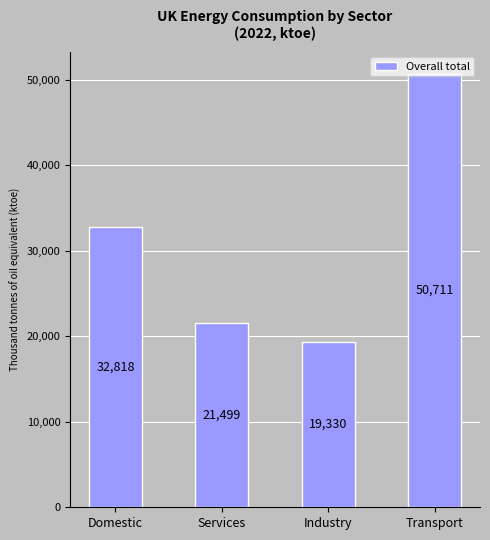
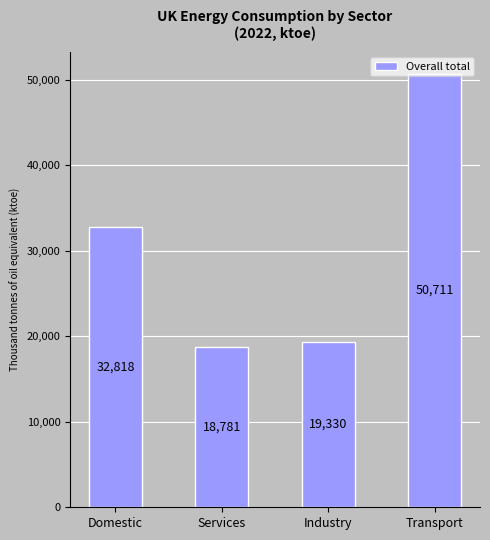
Services: 21,499 -> 18,781
